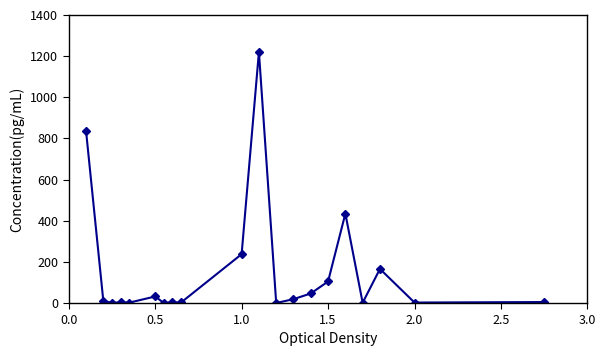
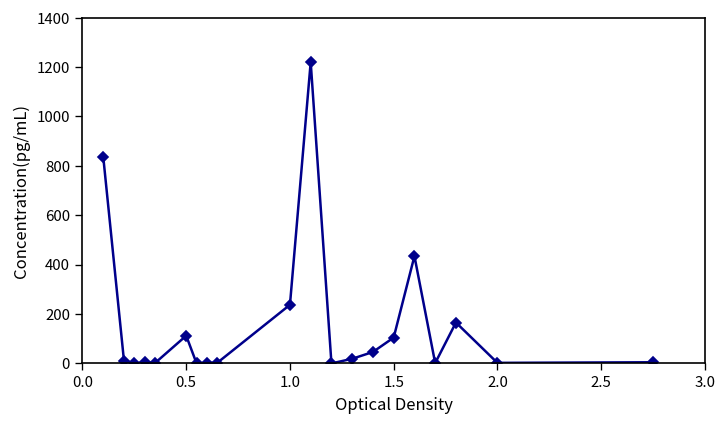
0.5: 30 -> 110
